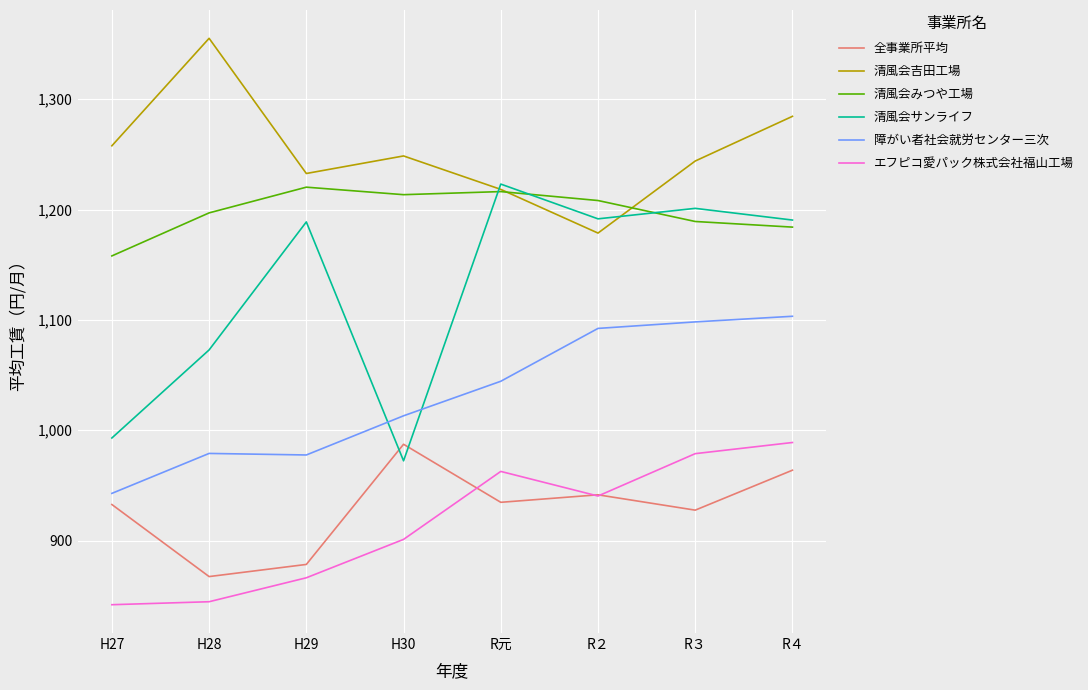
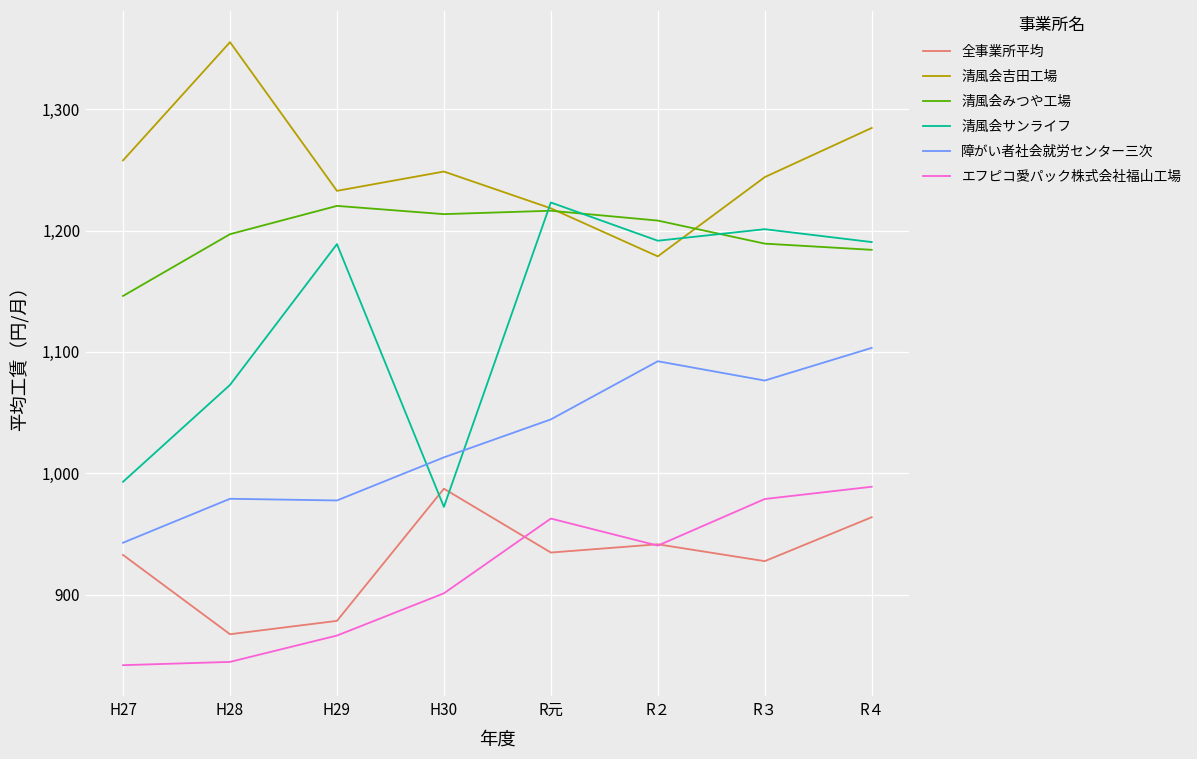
清風会みつや工場, H27: 1,158 -> 1,146
障がい者社会就労センター三次, R３: 1,098 -> 1,076
